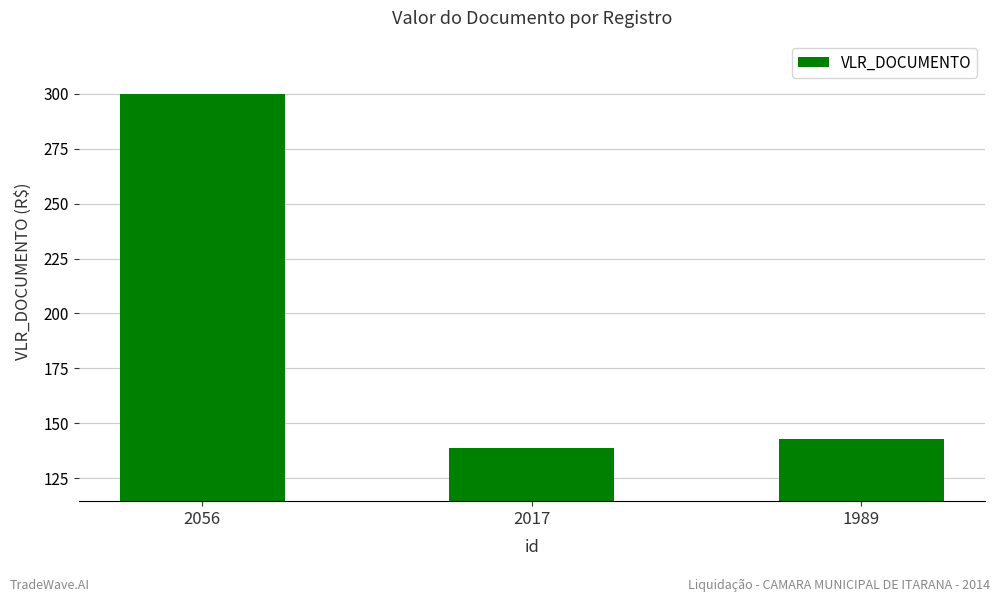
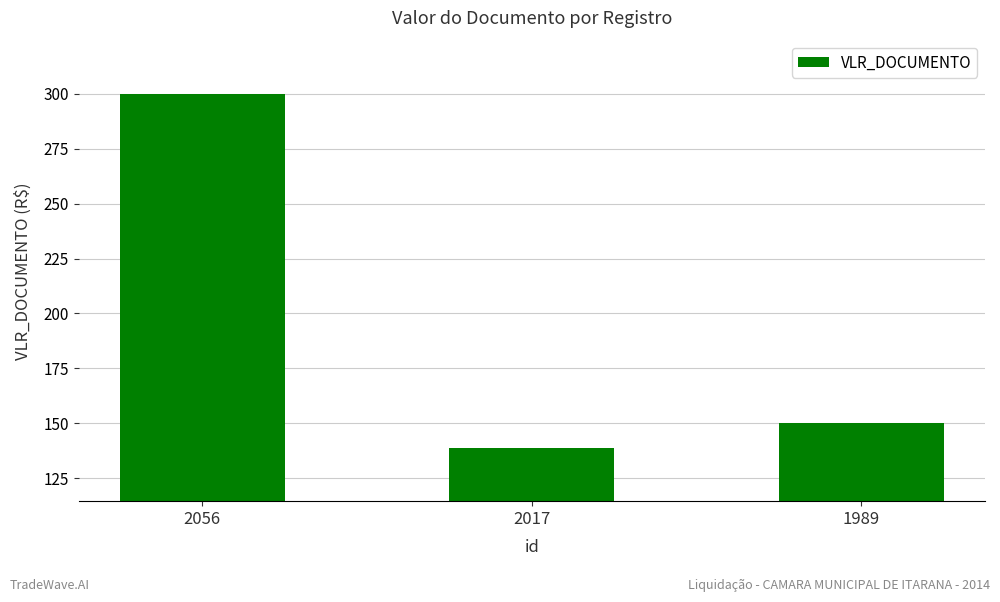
1989: 143 -> 150
